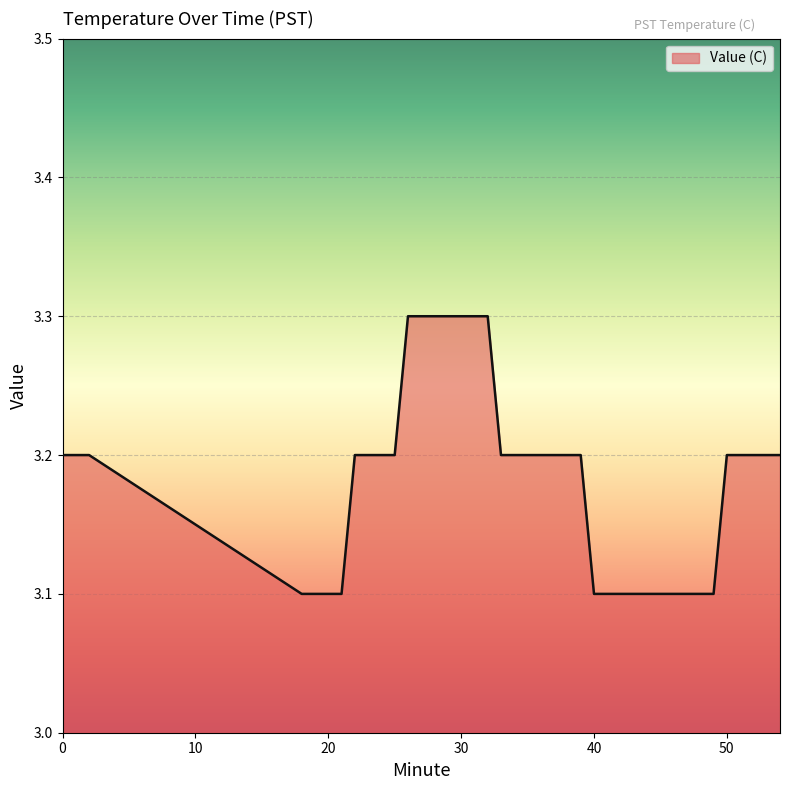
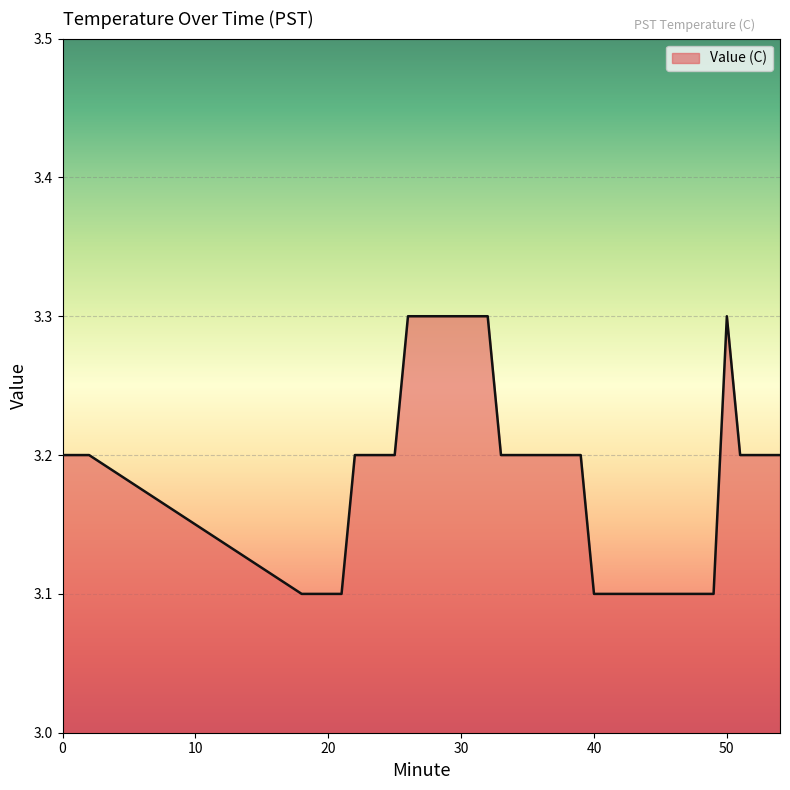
50: 3.2 -> 3.3
